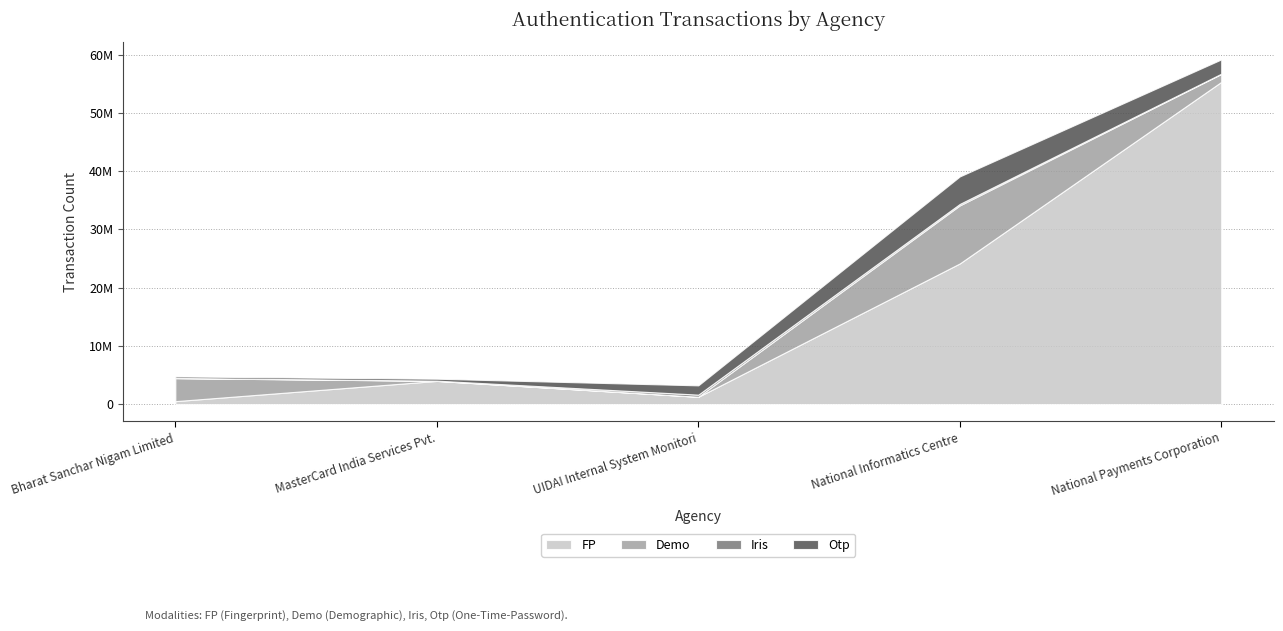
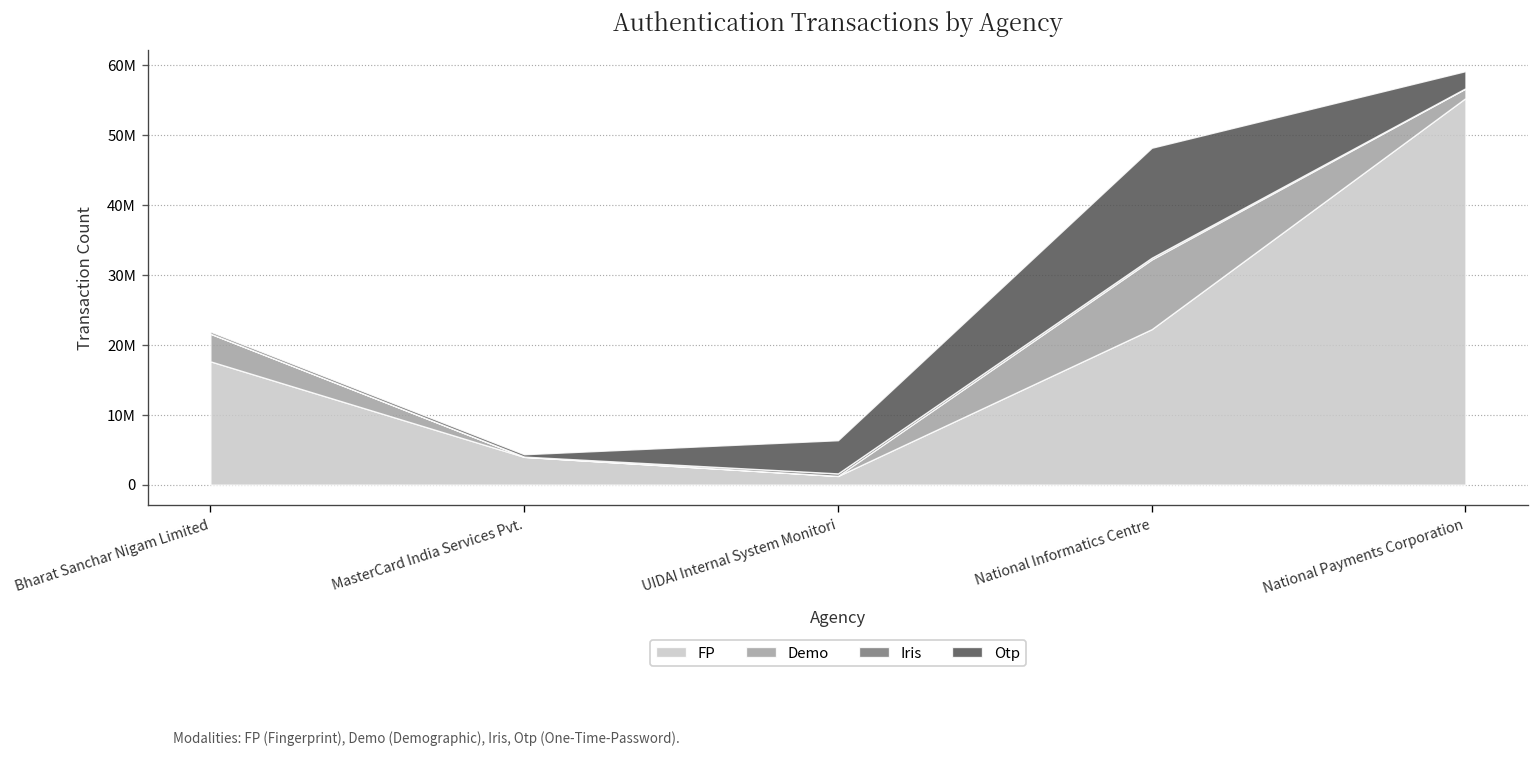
FP, Bharat Sanchar Nigam Limited: 0 -> 18000000
Otp, UIDAI Internal System Monitori: 2000000 -> 5000000
FP, National Informatics Centre: 24000000 -> 22000000
Otp, National Informatics Centre: 5000000 -> 16000000
